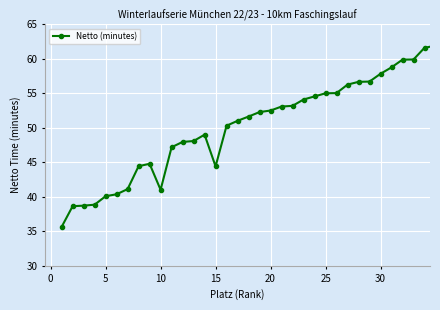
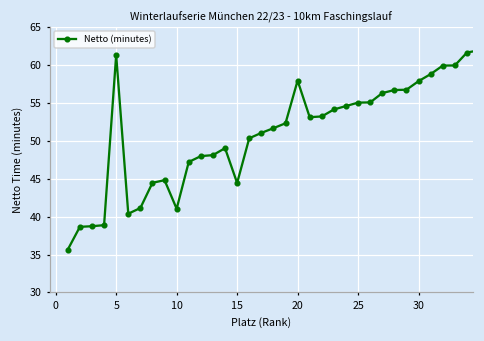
5: 40 -> 61
20: 53 -> 58
